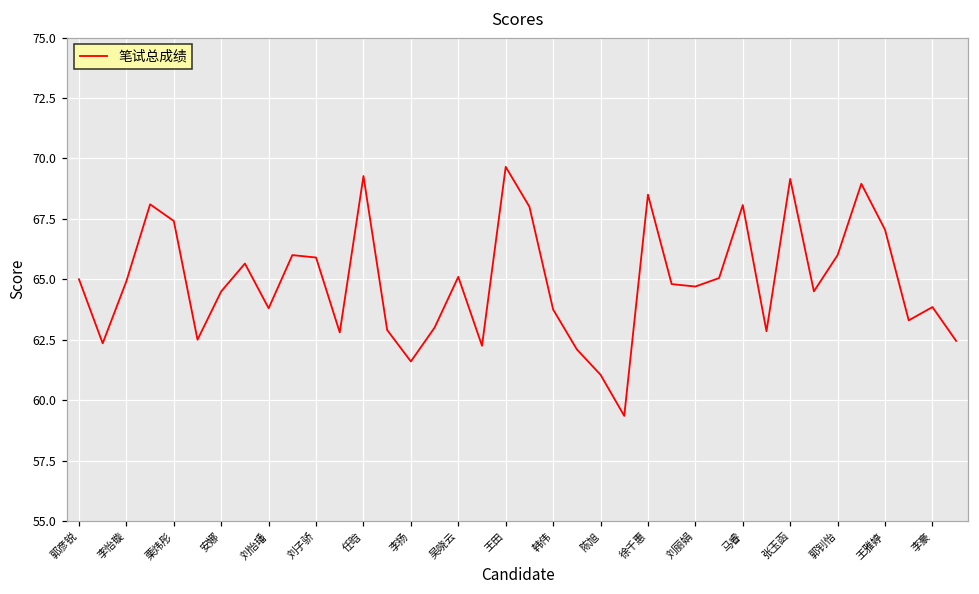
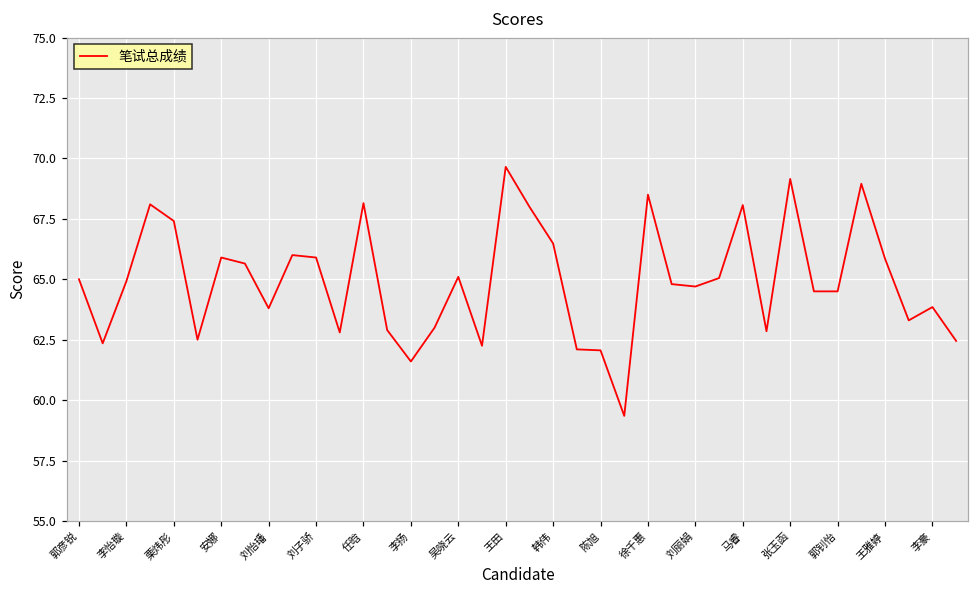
安娜: 64.5 -> 65.9
任晗: 69.3 -> 68.2
韩伟: 63.8 -> 66.5
陈旭: 61.1 -> 62.1
郭钊怡: 66.0 -> 64.5
王雅婷: 67.1 -> 65.9
